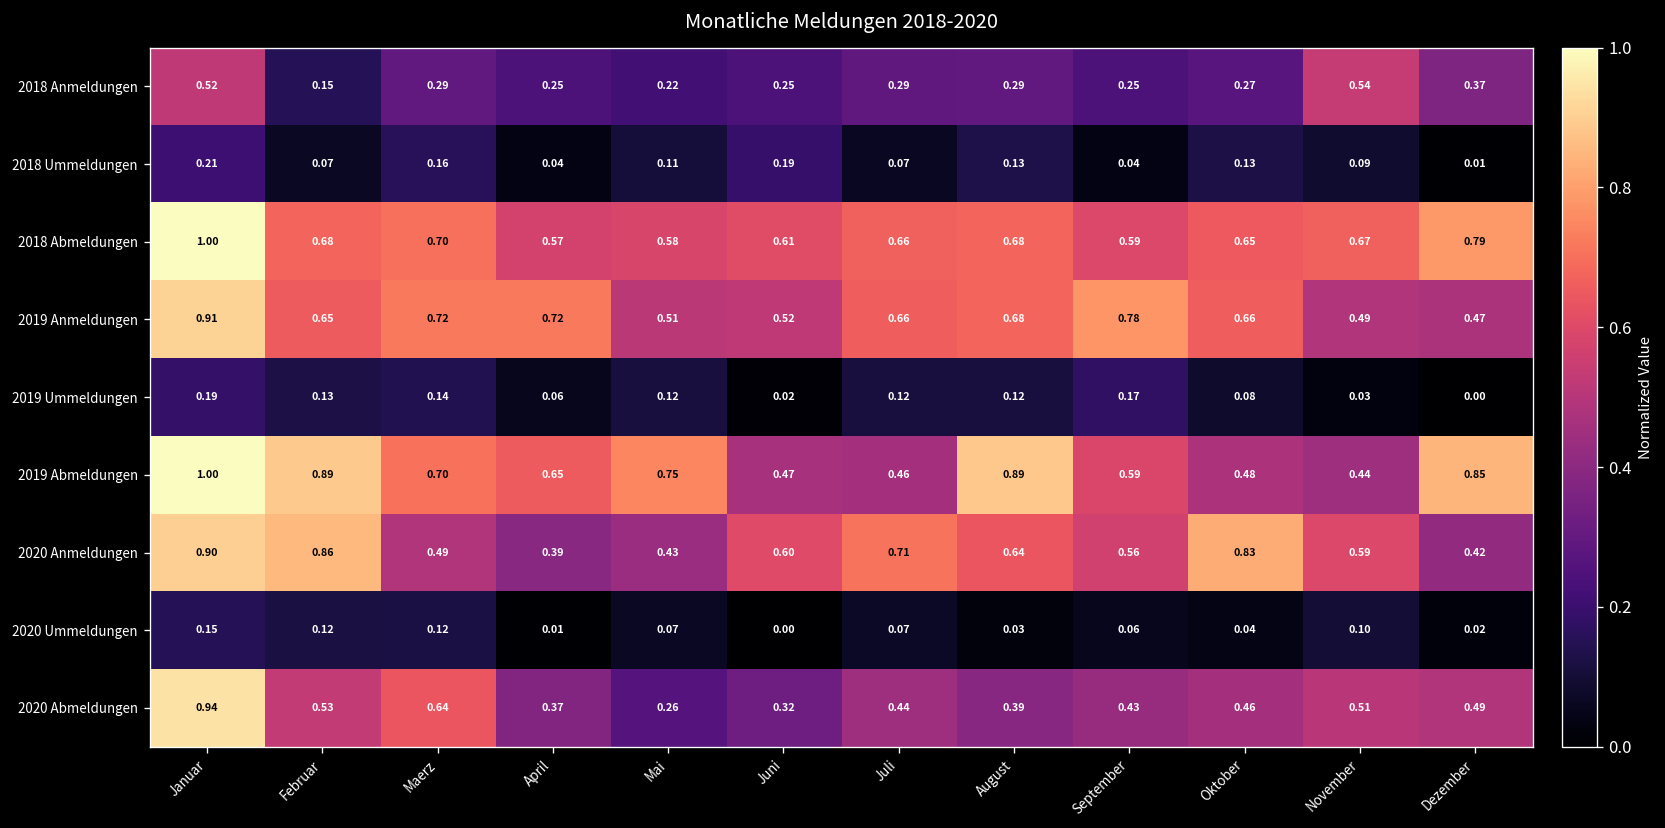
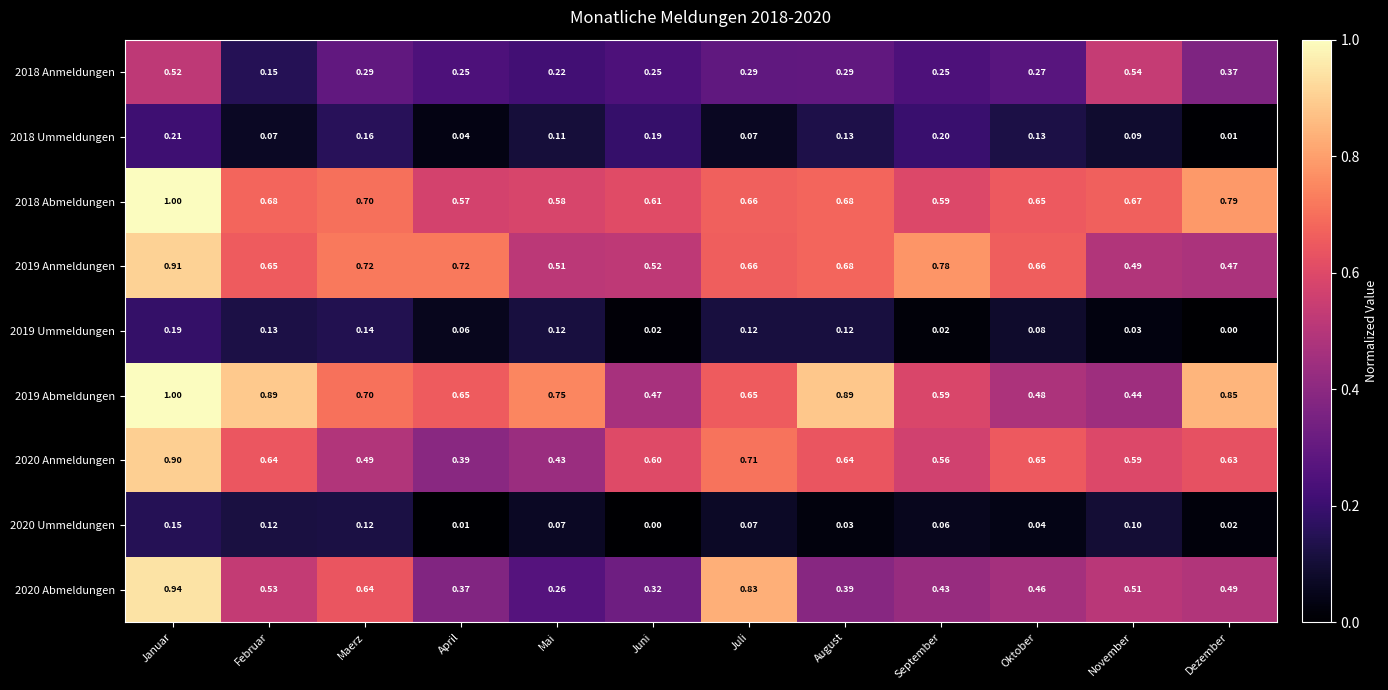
2018 Ummeldungen, September: 0.04 -> 0.20
2019 Ummeldungen, September: 0.17 -> 0.02
2019 Abmeldungen, Juli: 0.46 -> 0.65
2020 Anmeldungen, Februar: 0.86 -> 0.64
2020 Anmeldungen, Oktober: 0.83 -> 0.65
2020 Anmeldungen, Dezember: 0.42 -> 0.63
2020 Abmeldungen, Juli: 0.44 -> 0.83
